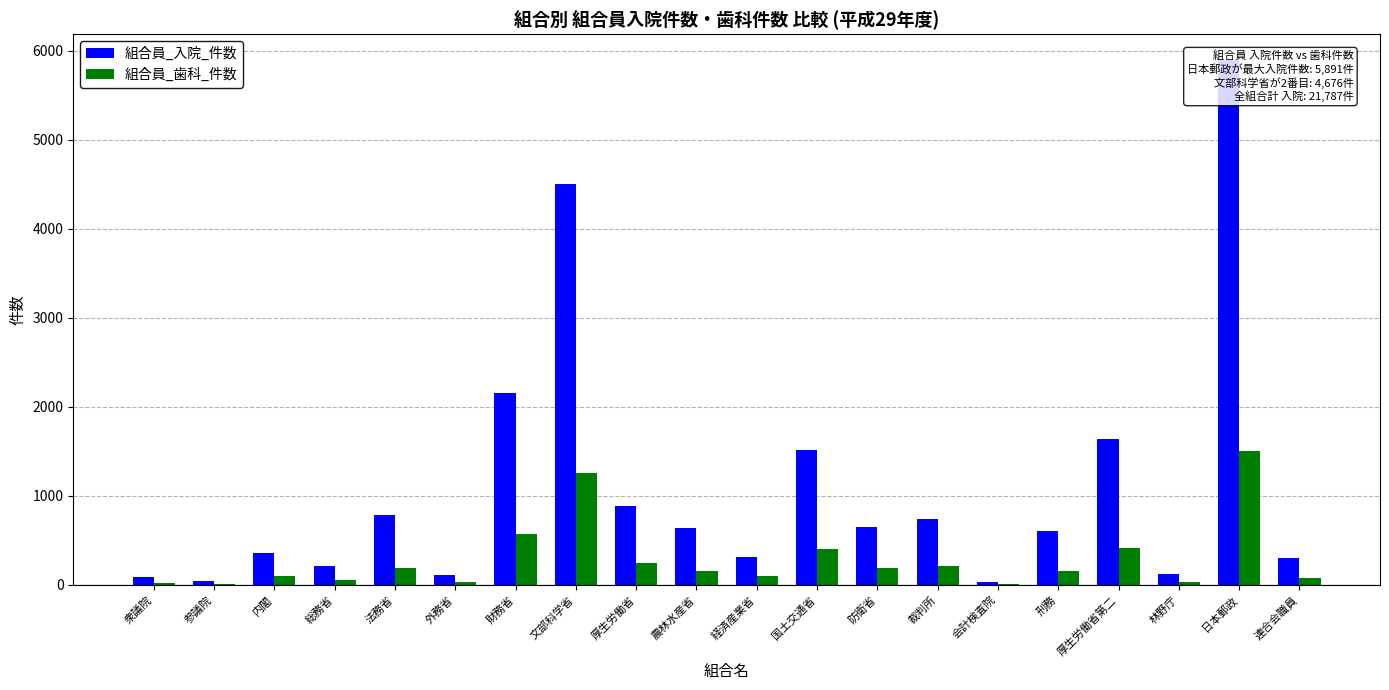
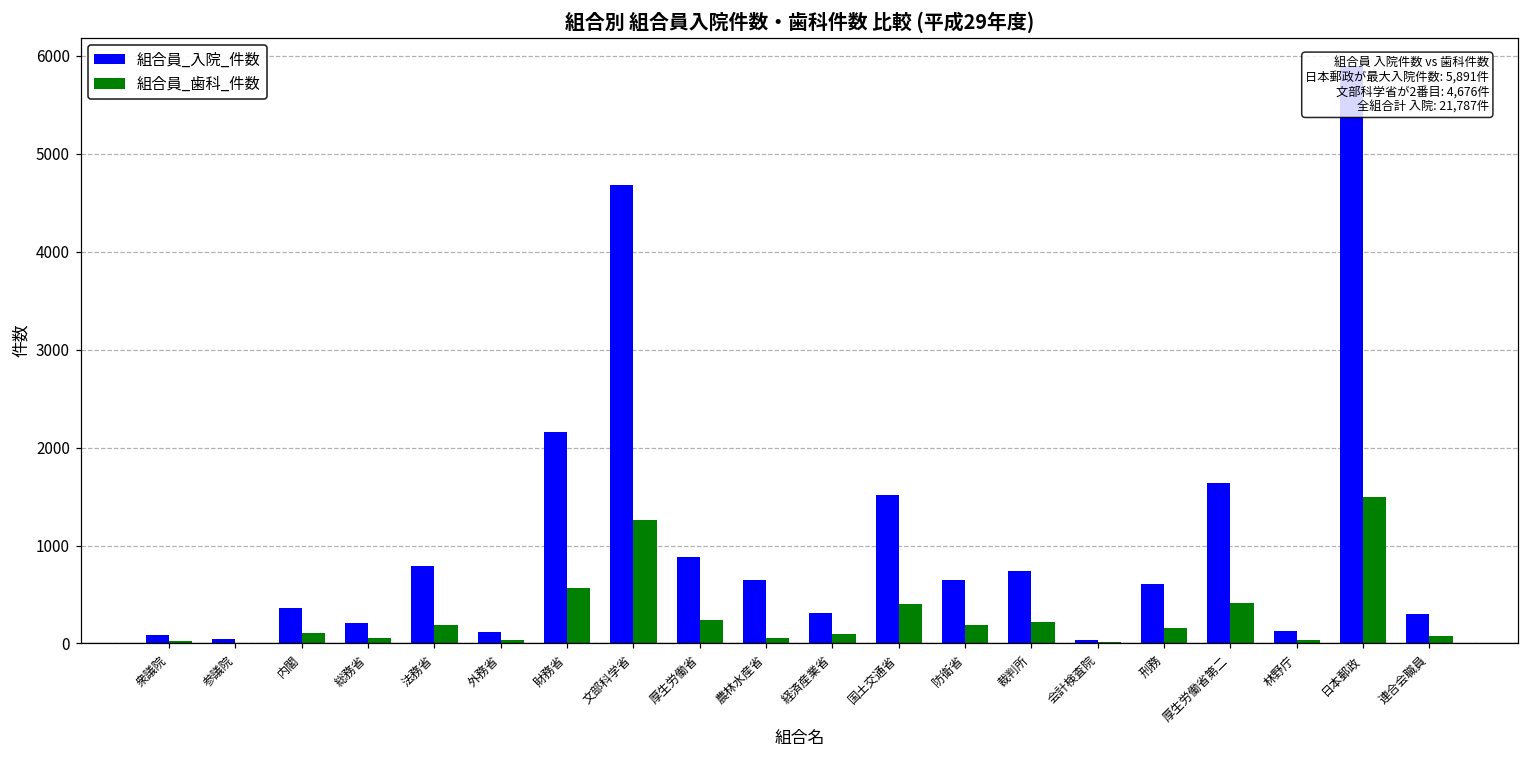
組合員_入院_件数, 文部科学省: 4500 -> 4700
組合員_歯科_件数, 農林水産省: 200 -> 100
